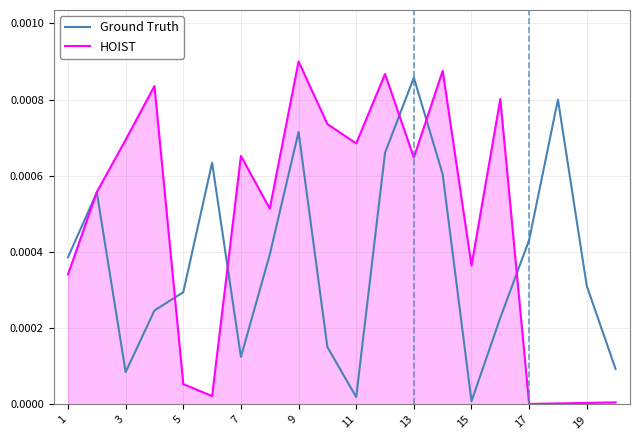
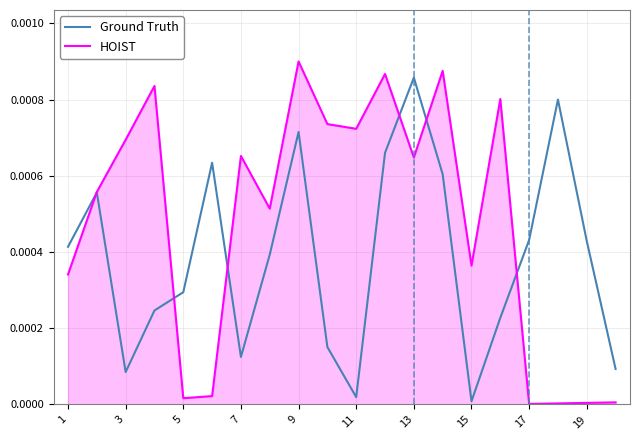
Ground Truth, 1: 0.00039 -> 0.00041
HOIST, 5: 0.00005 -> 0.00002
HOIST, 11: 0.00068 -> 0.00072
Ground Truth, 19: 0.00031 -> 0.00043
